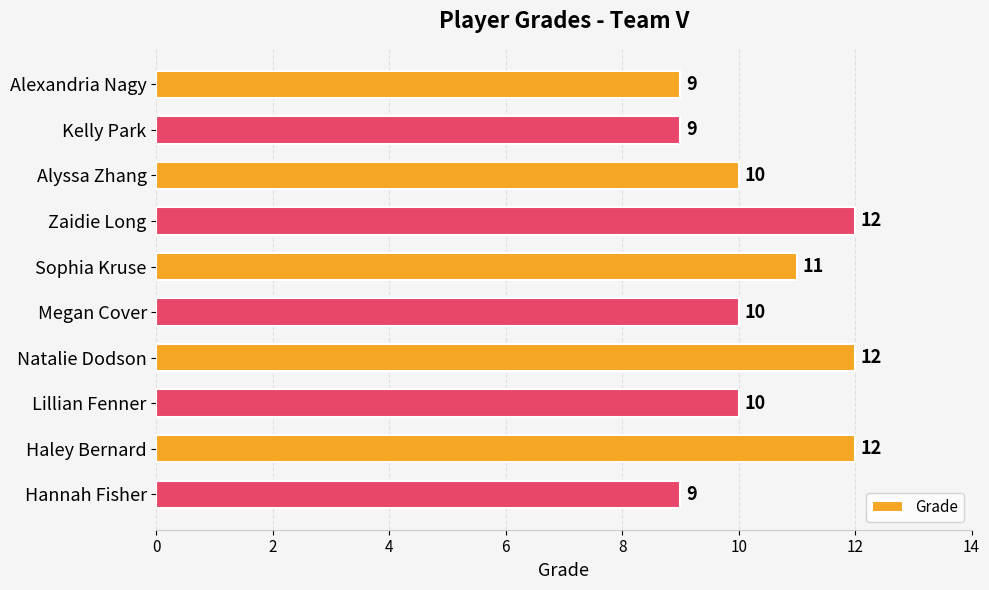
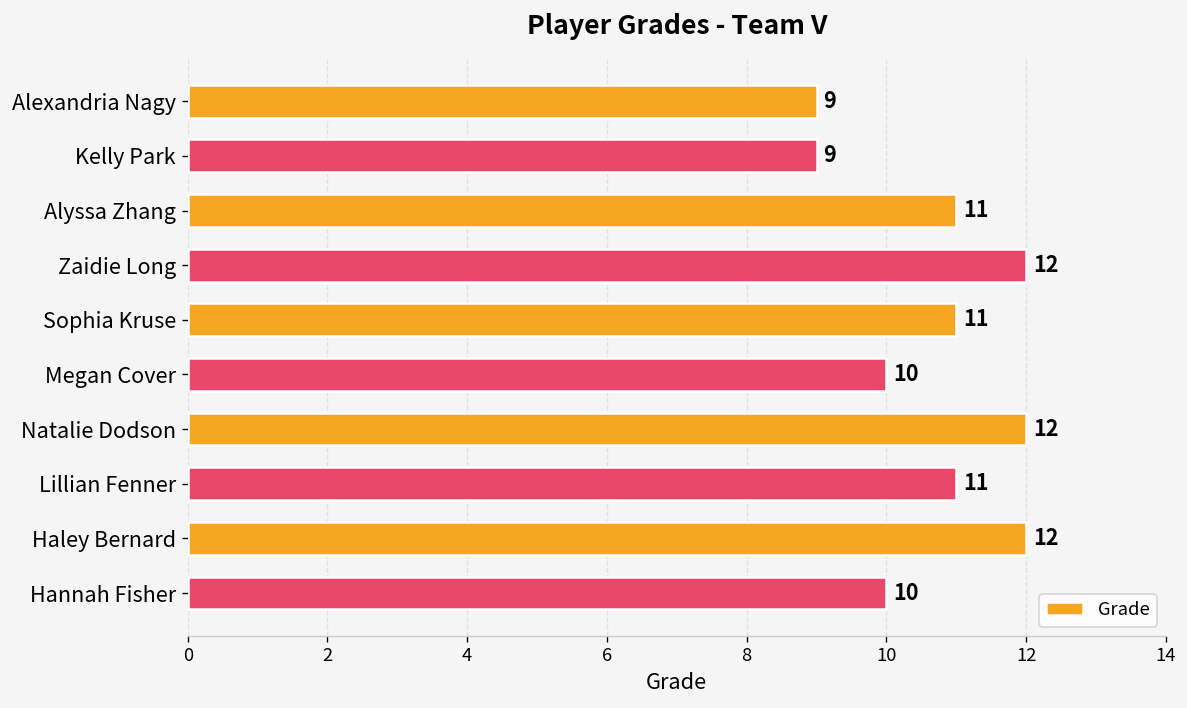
Alyssa Zhang: 10 -> 11
Lillian Fenner: 10 -> 11
Hannah Fisher: 9 -> 10
